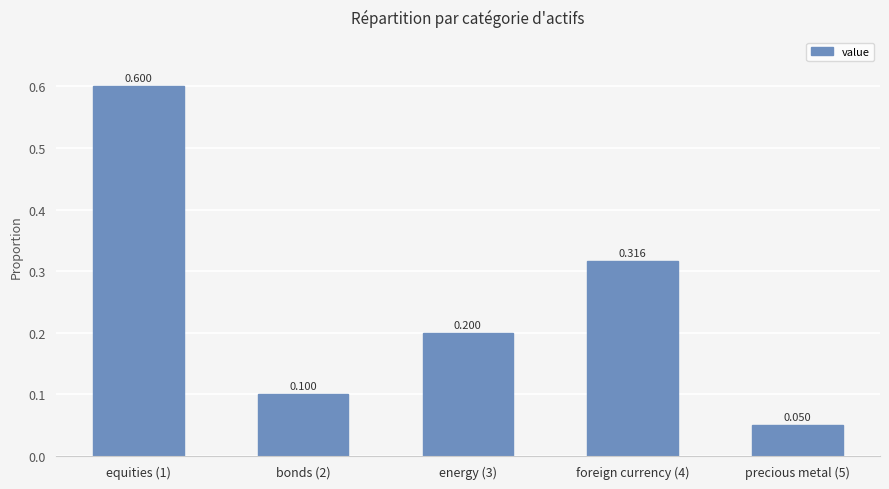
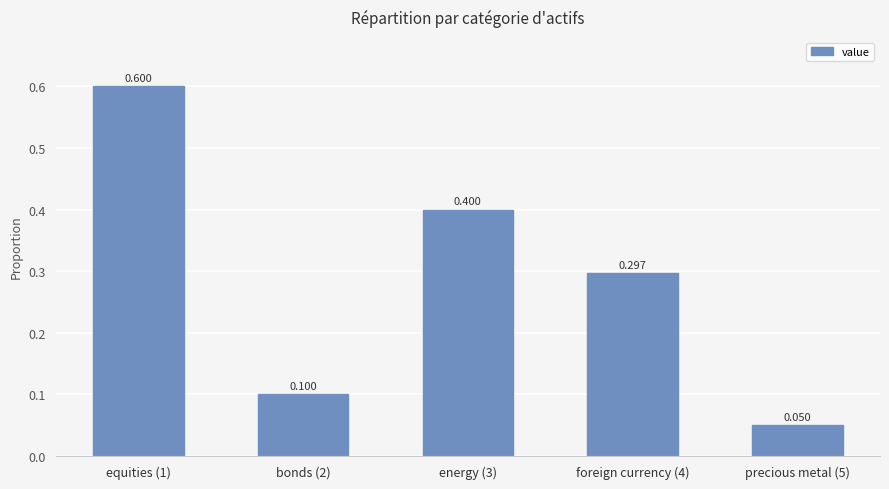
energy (3): 0.200 -> 0.400
foreign currency (4): 0.316 -> 0.297
